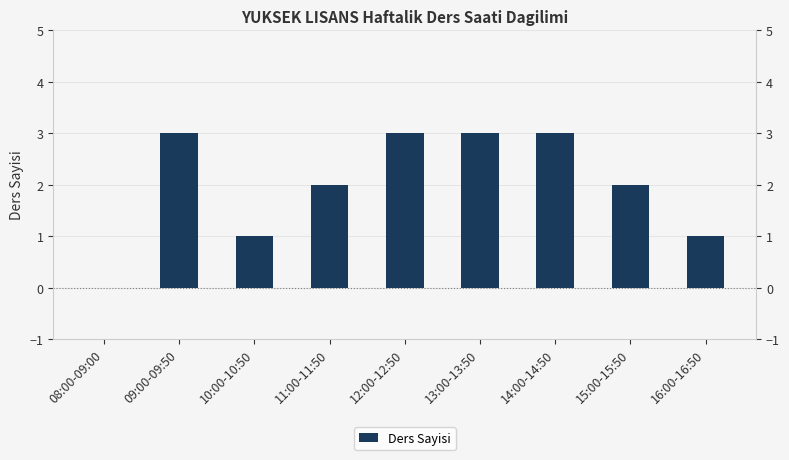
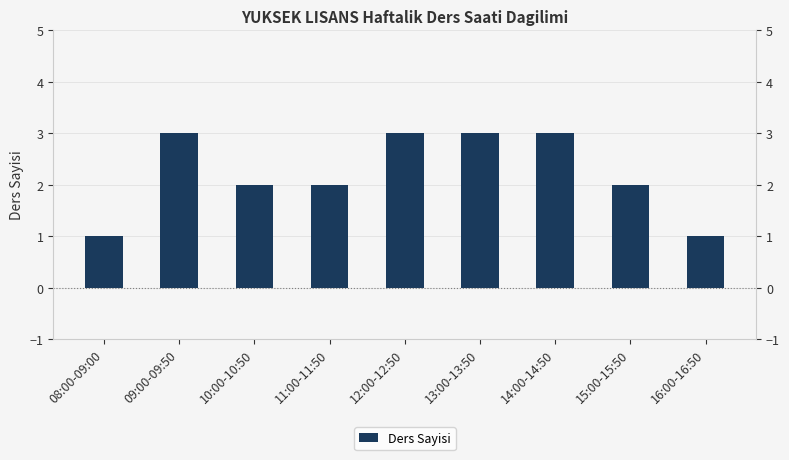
08:00-09:00: 0 -> 1
10:00-10:50: 1 -> 2
